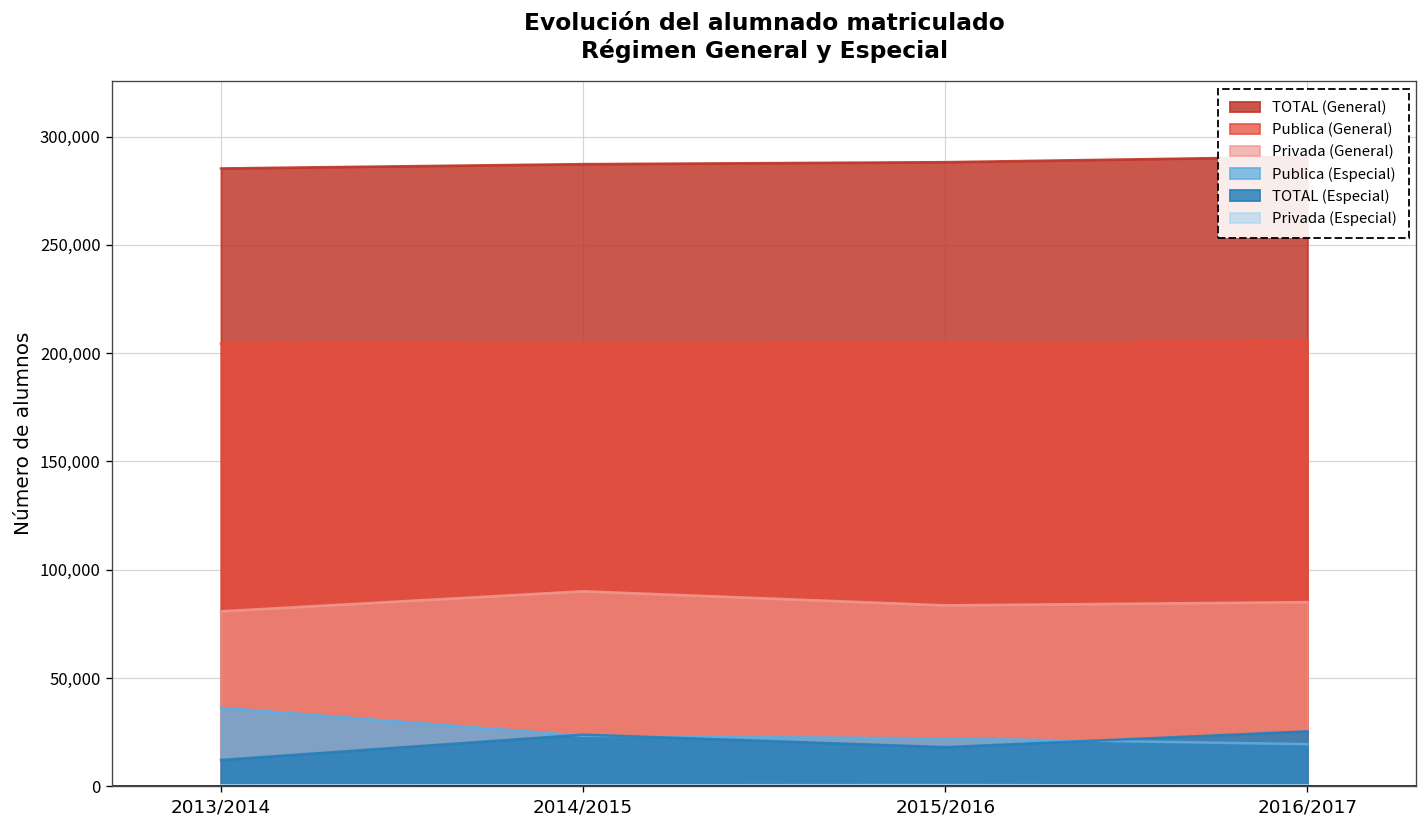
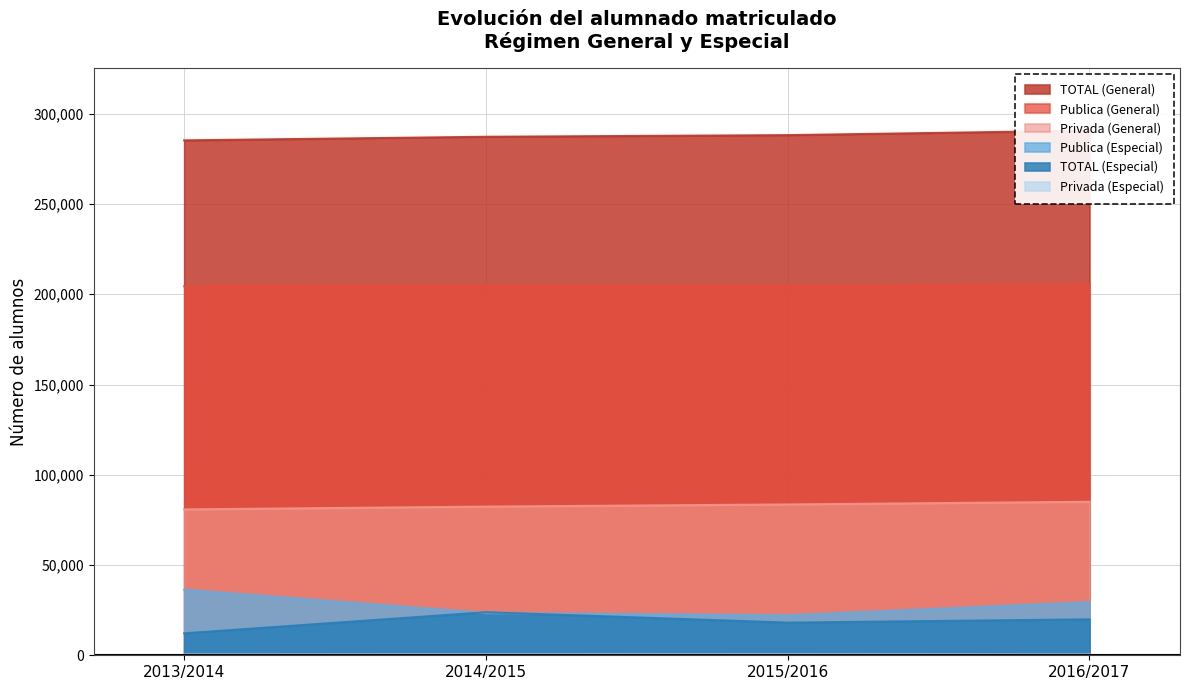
Privada (General), 2014/2015: 90,000 -> 82,000
Publica (Especial), 2016/2017: 19,000 -> 29,000
TOTAL (Especial), 2016/2017: 25,000 -> 20,000
